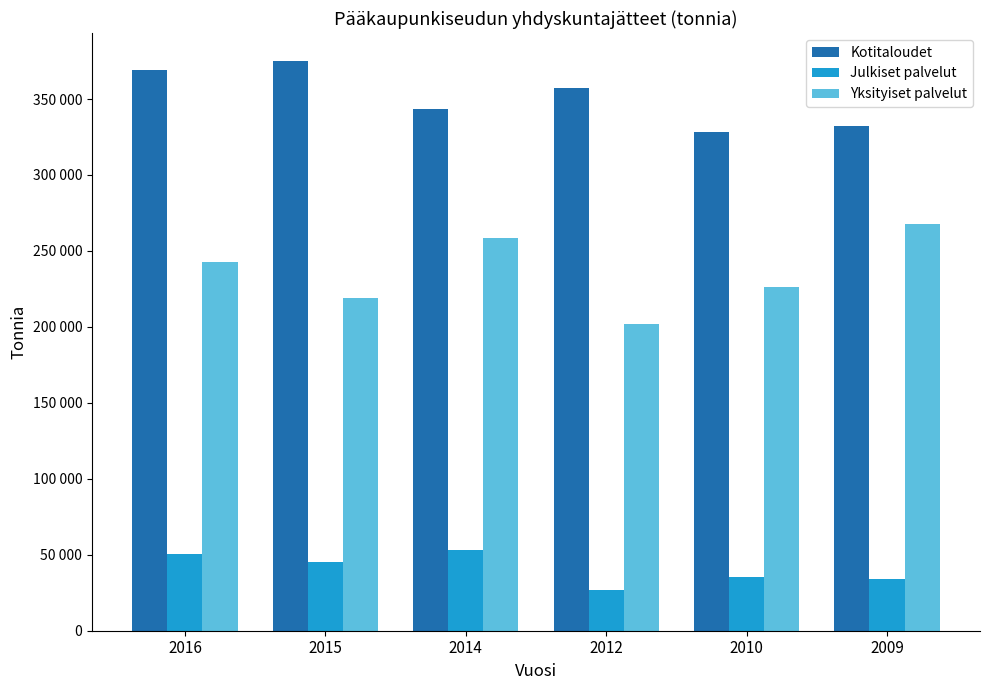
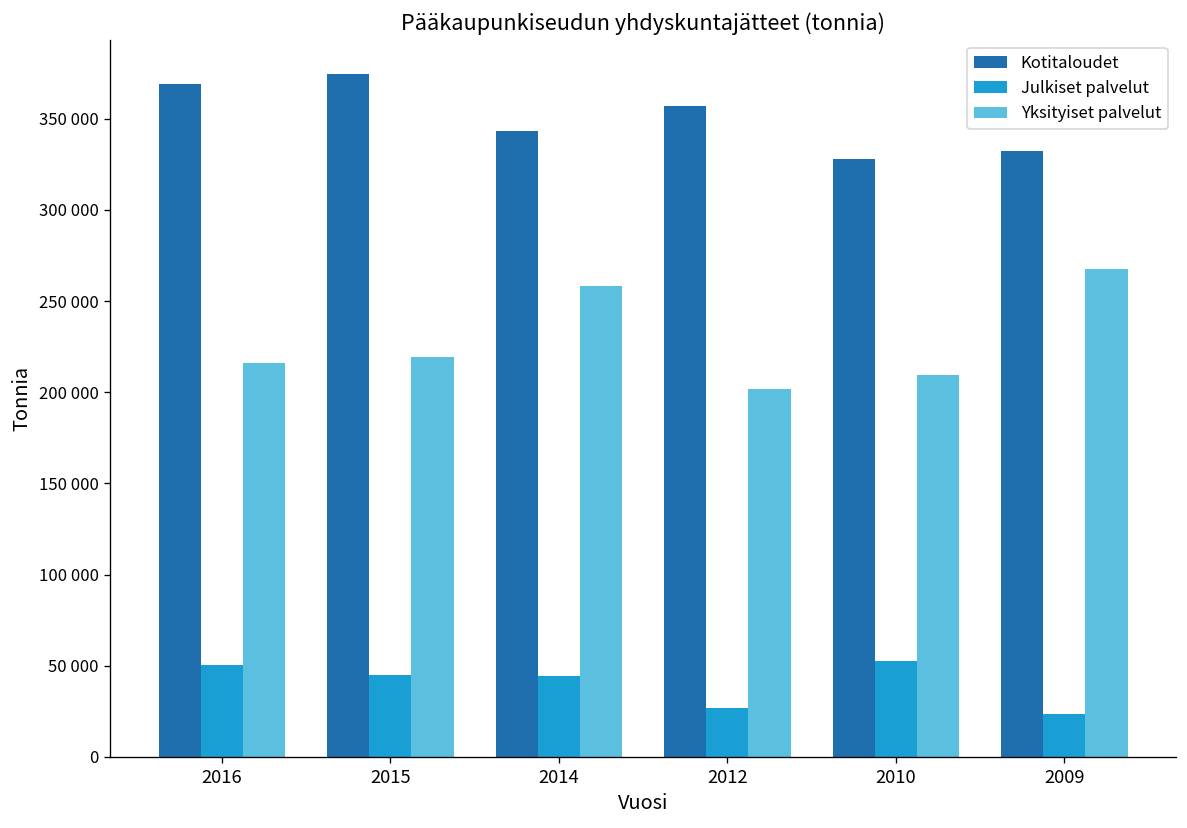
Yksityiset palvelut, 2016: 243000 -> 216000
Julkiset palvelut, 2014: 53000 -> 44000
Julkiset palvelut, 2010: 36000 -> 52000
Yksityiset palvelut, 2010: 226000 -> 210000
Julkiset palvelut, 2009: 34000 -> 24000
